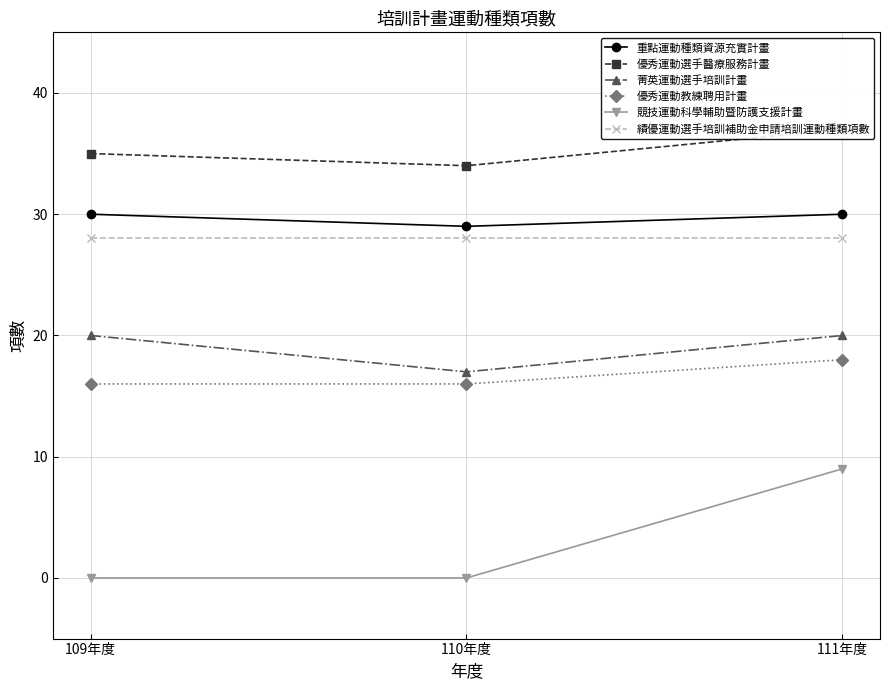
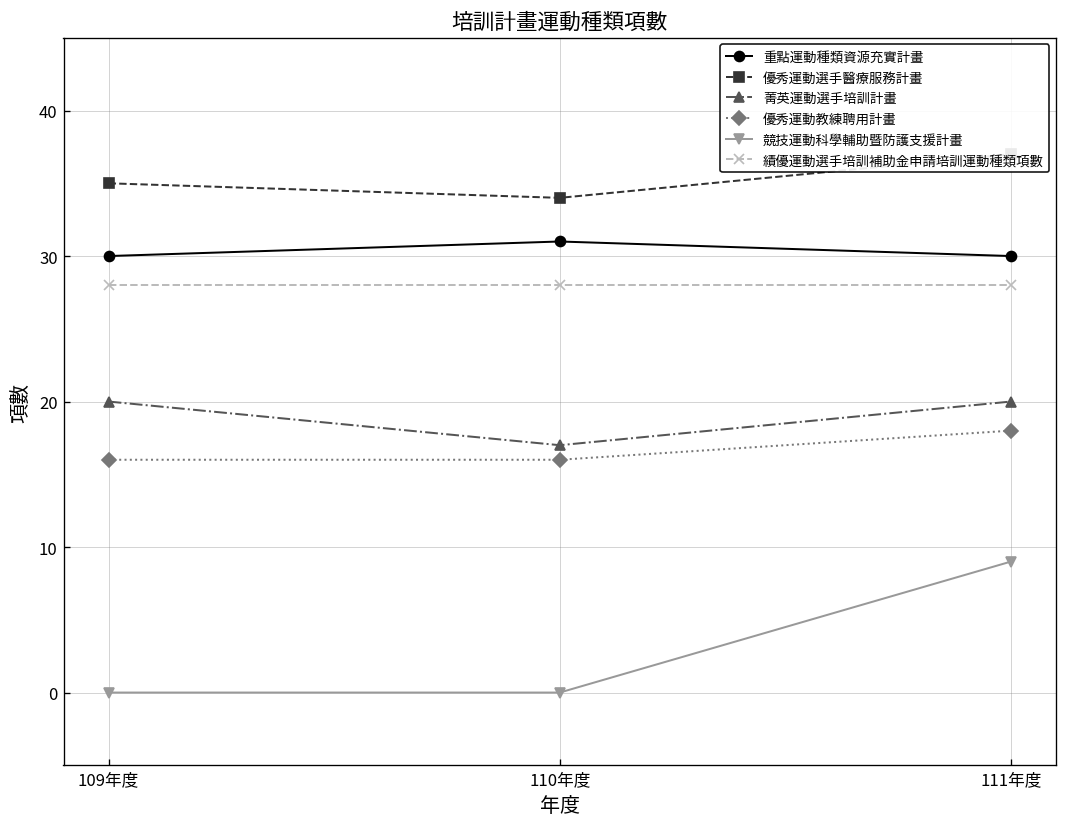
重點運動種類資源充實計畫, 110年度: 29 -> 31
